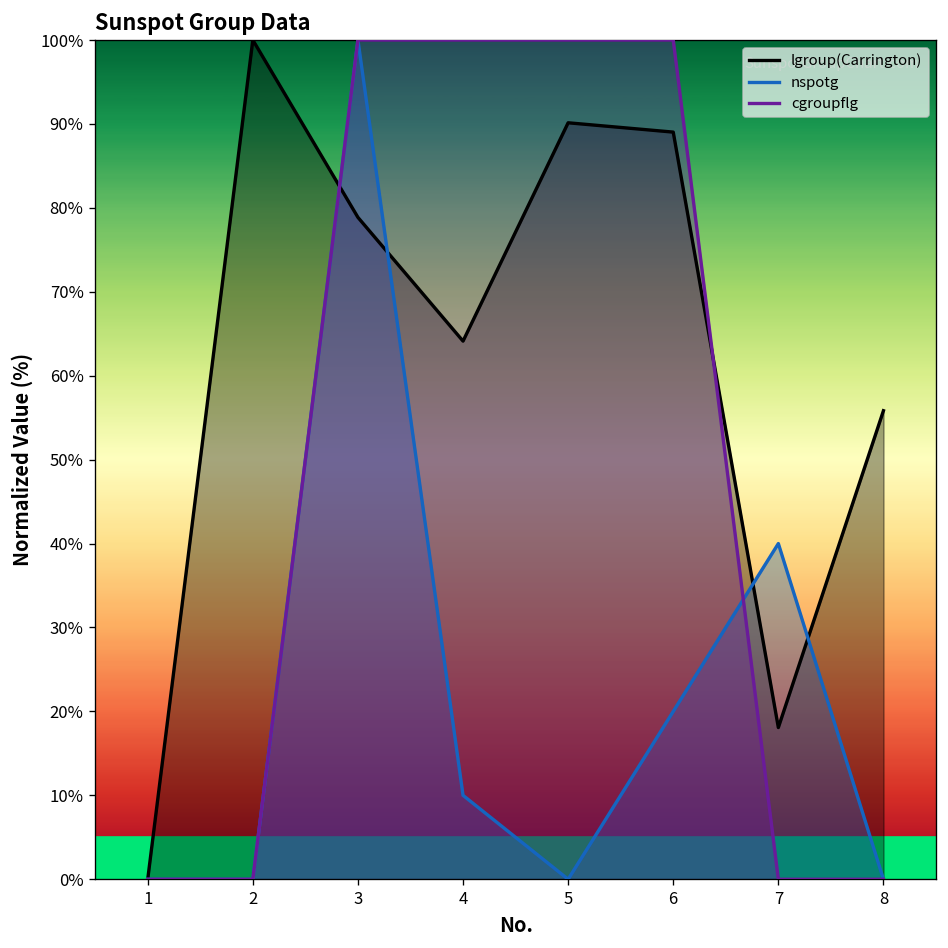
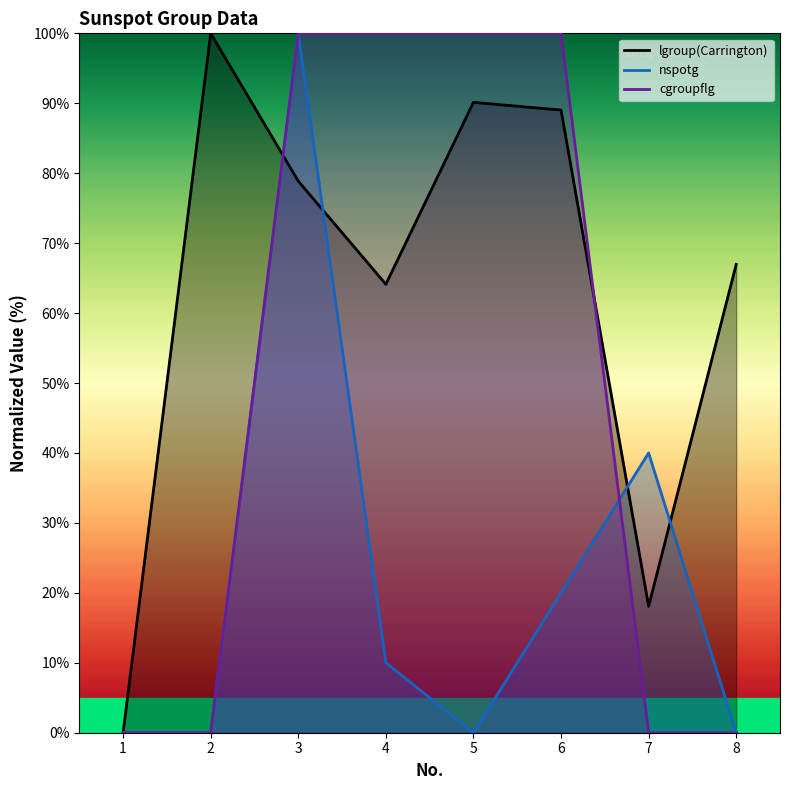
lgroup(Carrington), 8: 56% -> 67%
